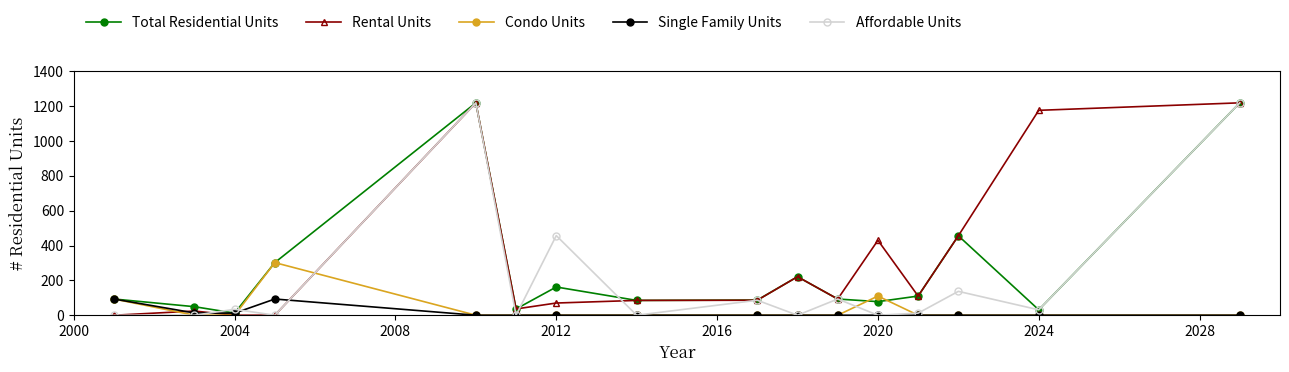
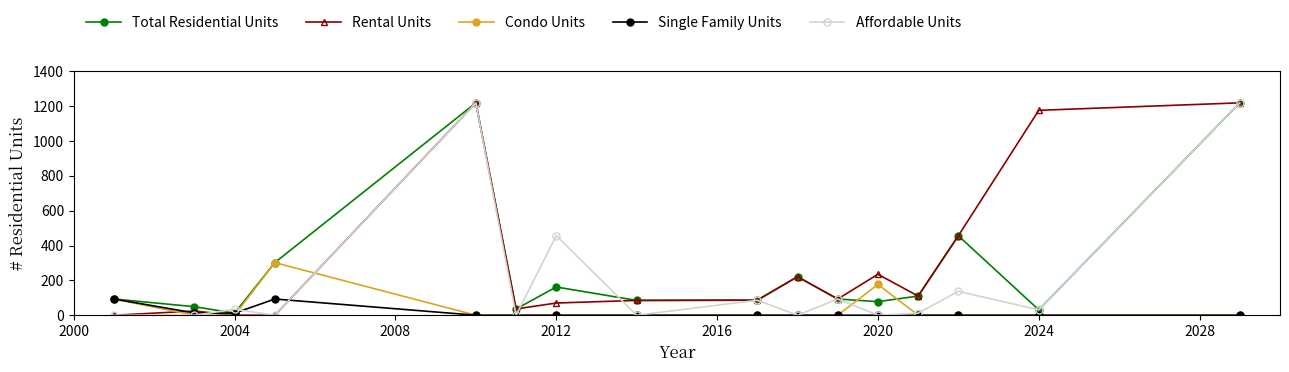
Rental Units, 2020: 430 -> 240
Condo Units, 2020: 110 -> 180
